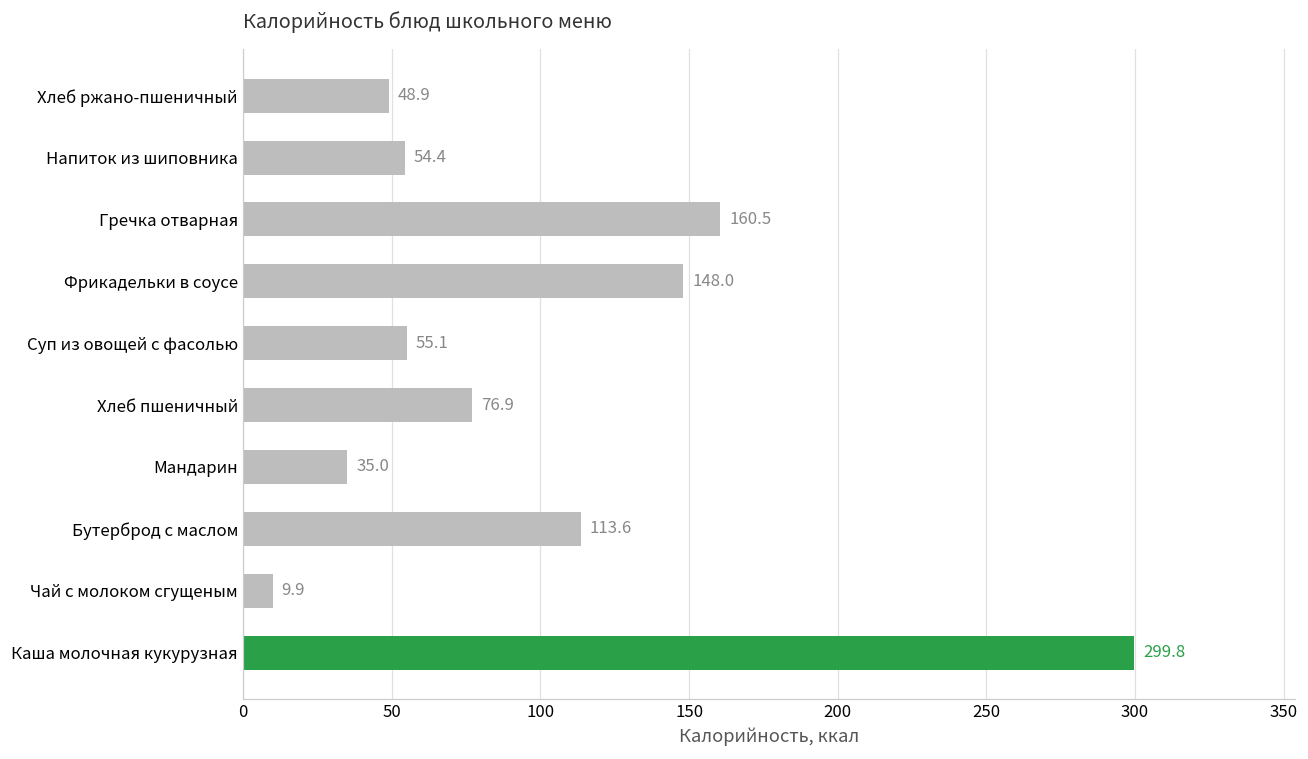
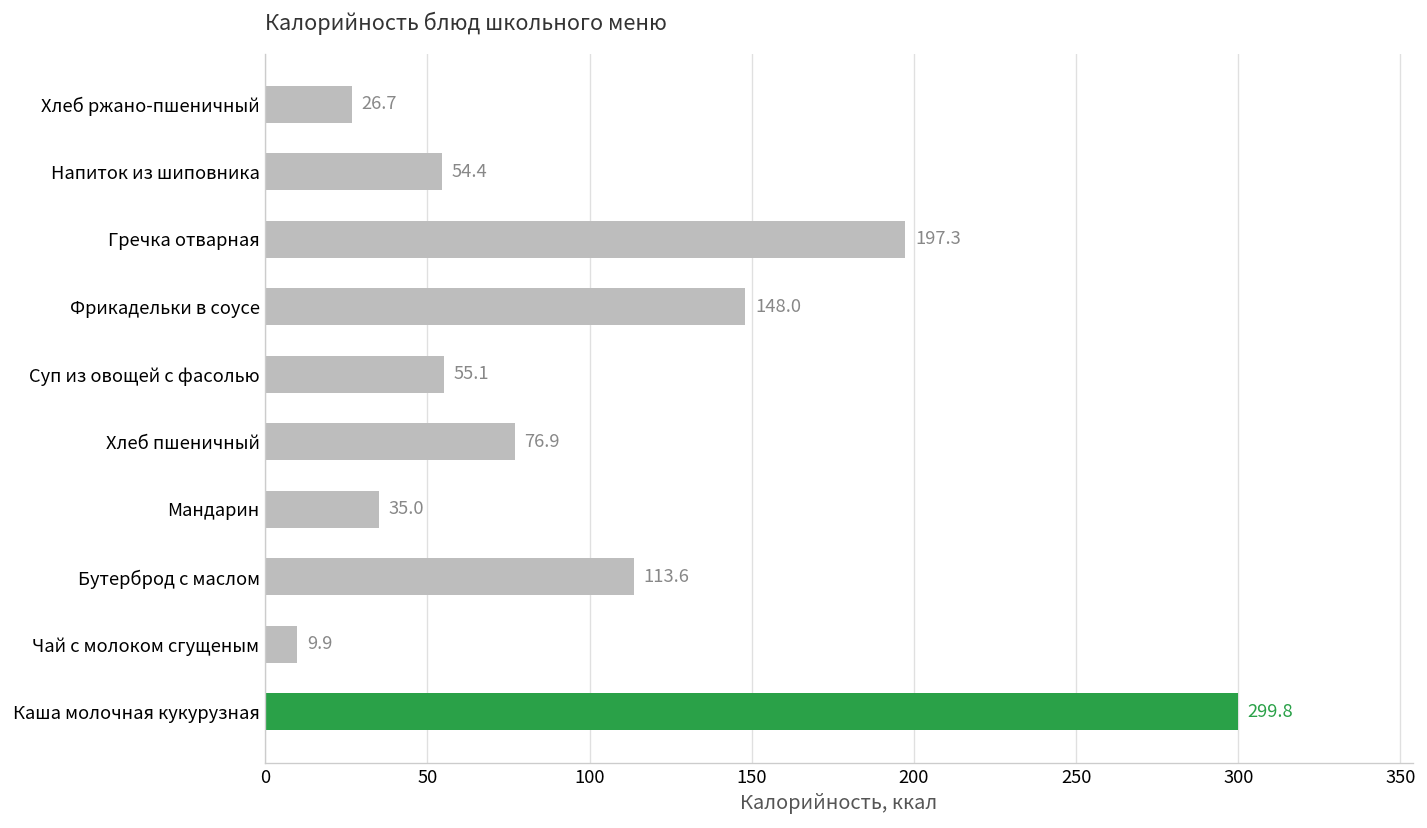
Хлеб ржано-пшеничный: 48.9 -> 26.7
Гречка отварная: 160.5 -> 197.3
